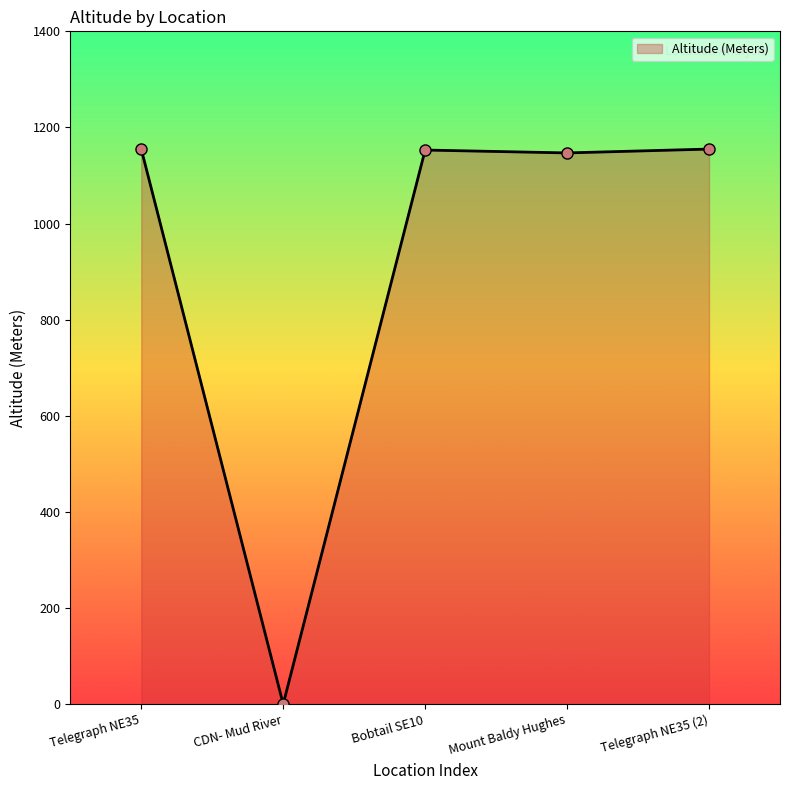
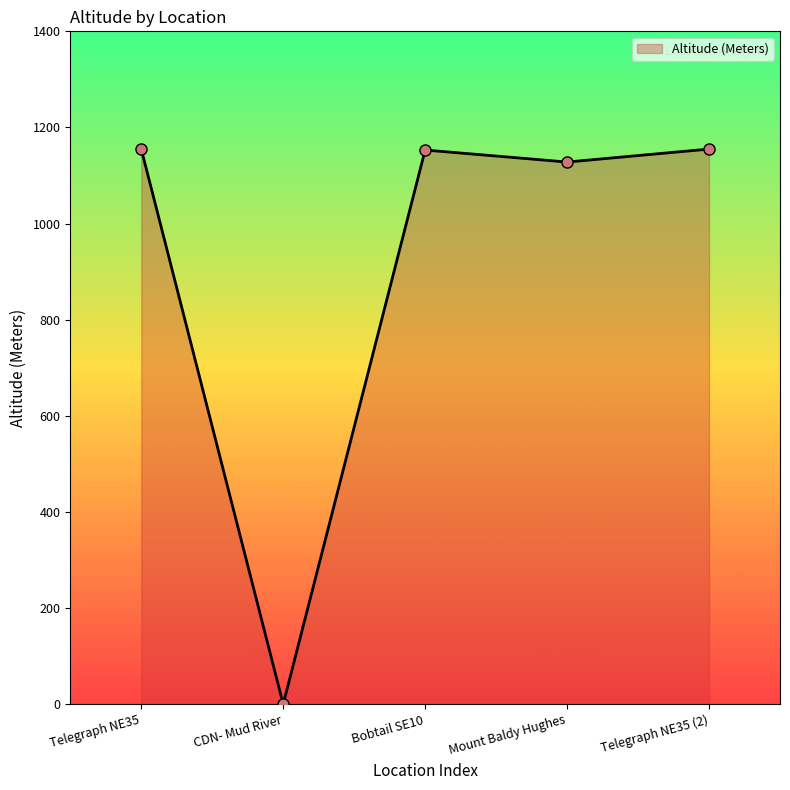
Mount Baldy Hughes: 1150 -> 1130
